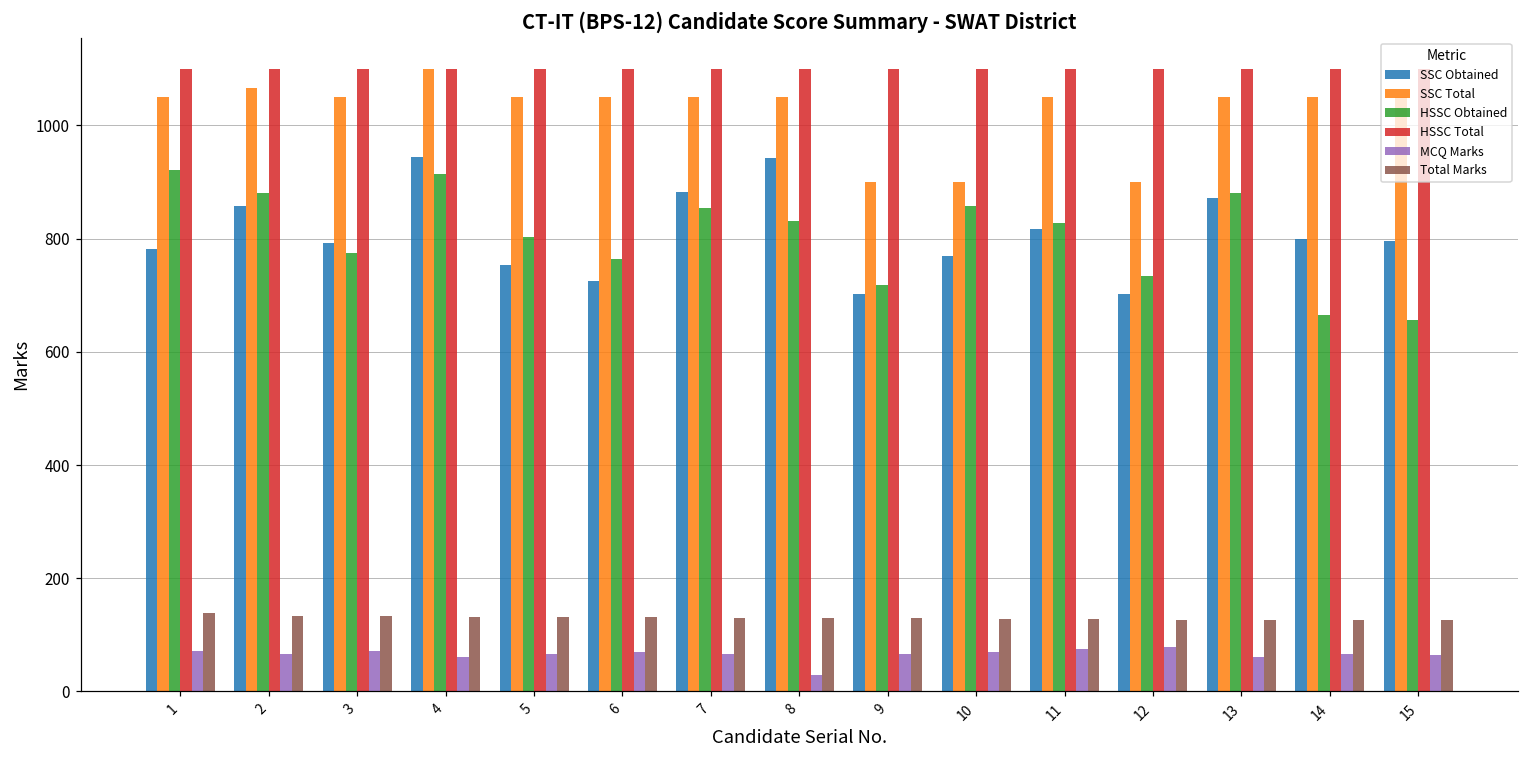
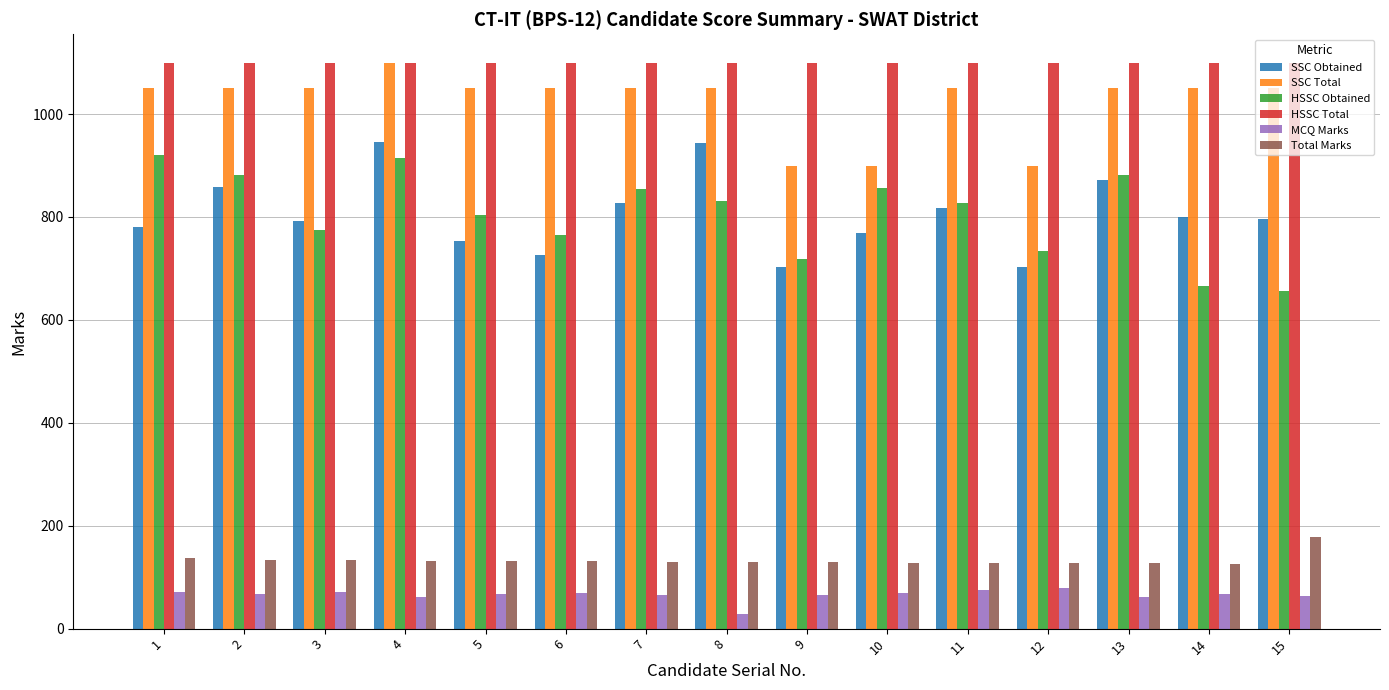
SSC Total, 2: 1070 -> 1050
SSC Obtained, 7: 880 -> 830
Total Marks, 15: 130 -> 180
